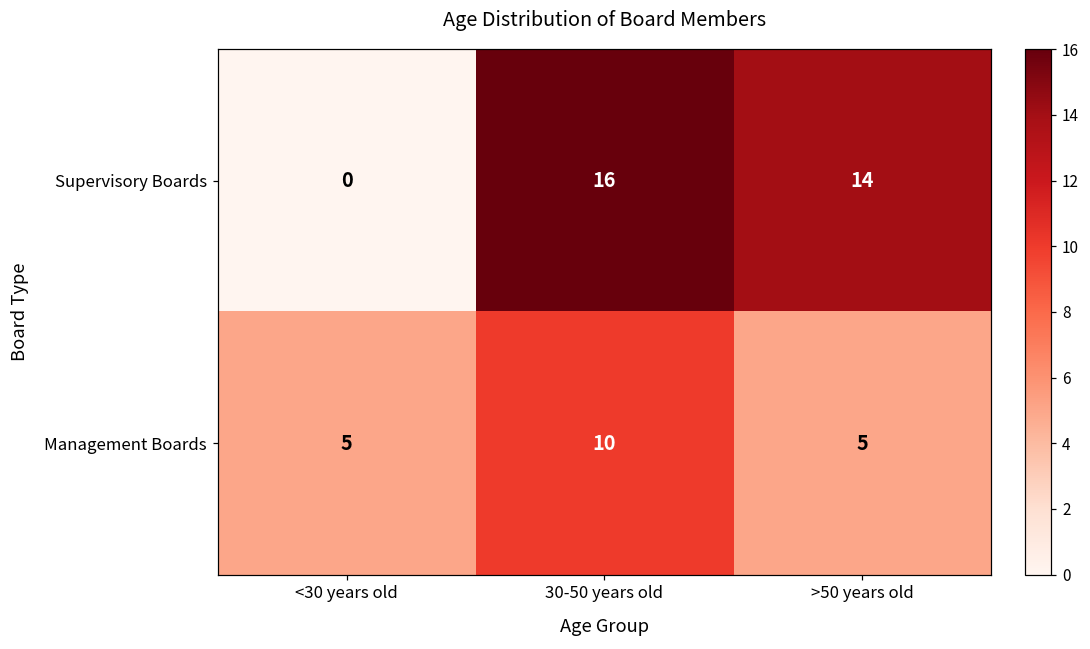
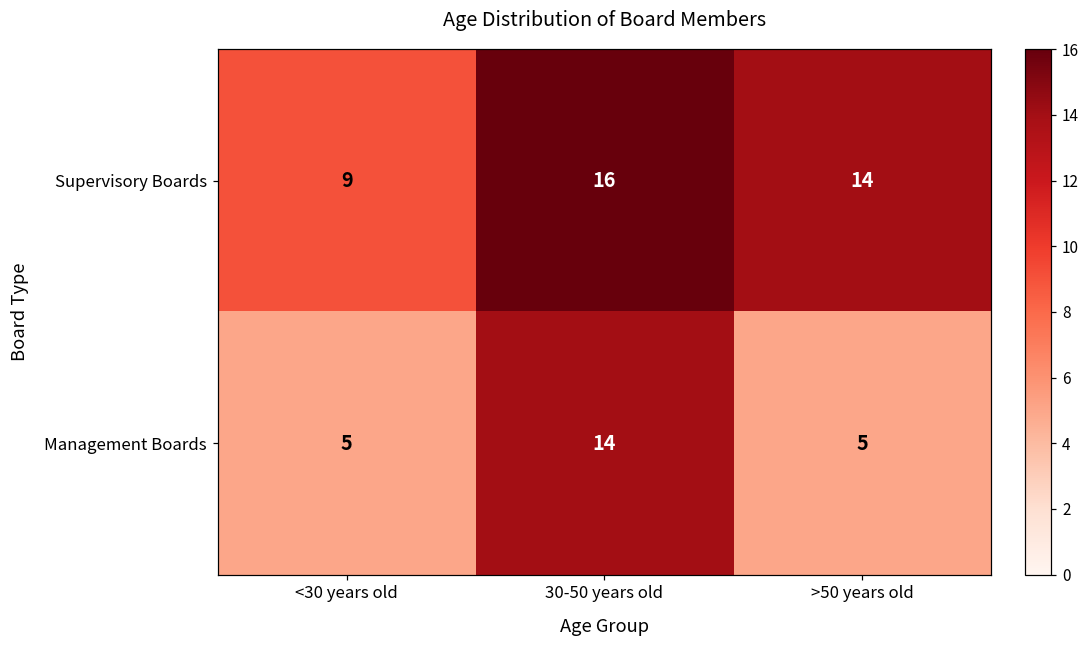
Supervisory Boards, <30 years old: 0 -> 9
Management Boards, 30-50 years old: 10 -> 14
